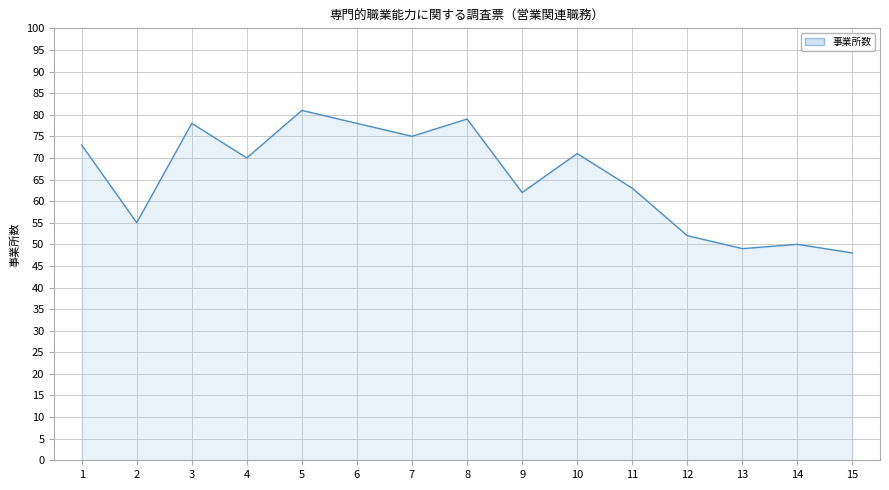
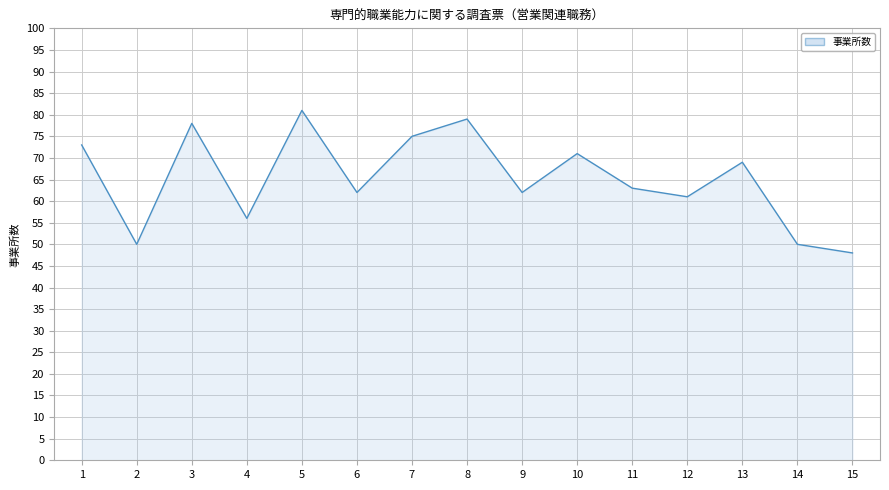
2: 55 -> 50
4: 70 -> 56
6: 78 -> 62
12: 52 -> 61
13: 49 -> 69
